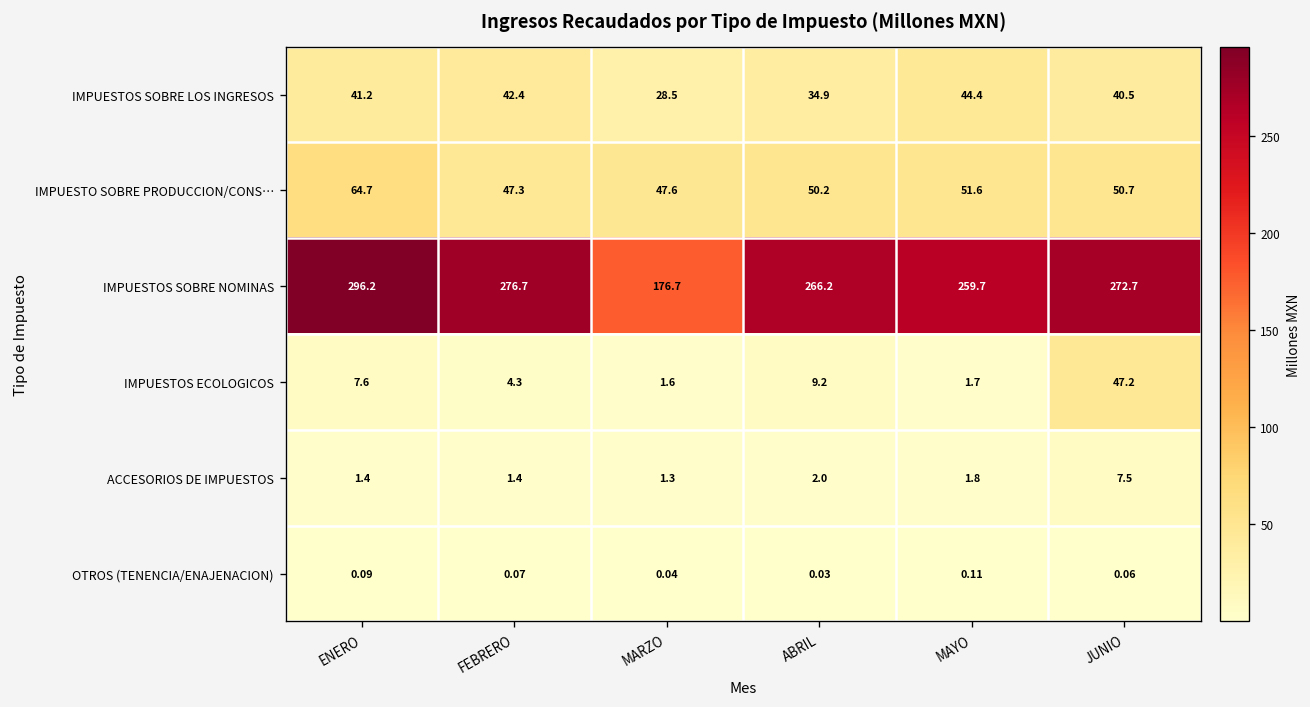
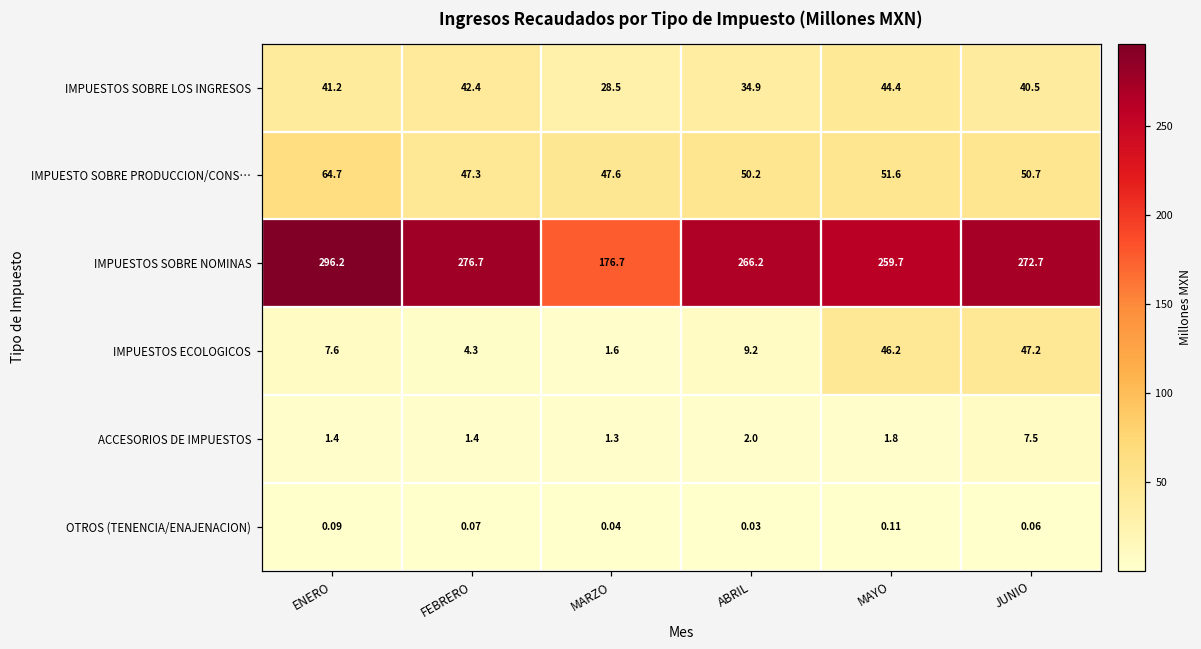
IMPUESTOS ECOLOGICOS, MAYO: 1.7 -> 46.2
